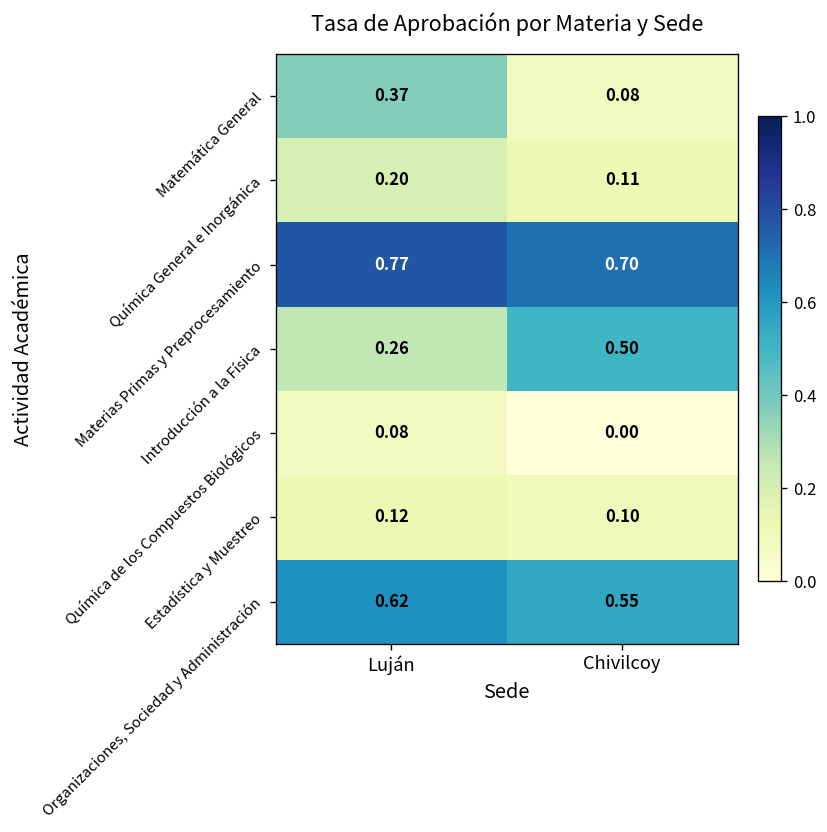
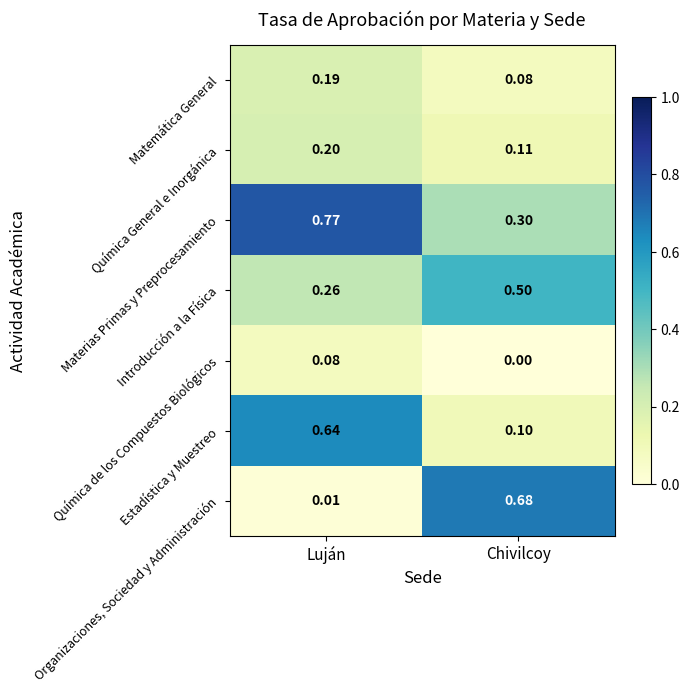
Matemática General, Luján: 0.37 -> 0.19
Materias Primas y Preprocesamiento, Chivilcoy: 0.70 -> 0.30
Estadística y Muestreo, Luján: 0.12 -> 0.64
Organizaciones, Sociedad y Administración, Luján: 0.62 -> 0.01
Organizaciones, Sociedad y Administración, Chivilcoy: 0.55 -> 0.68
